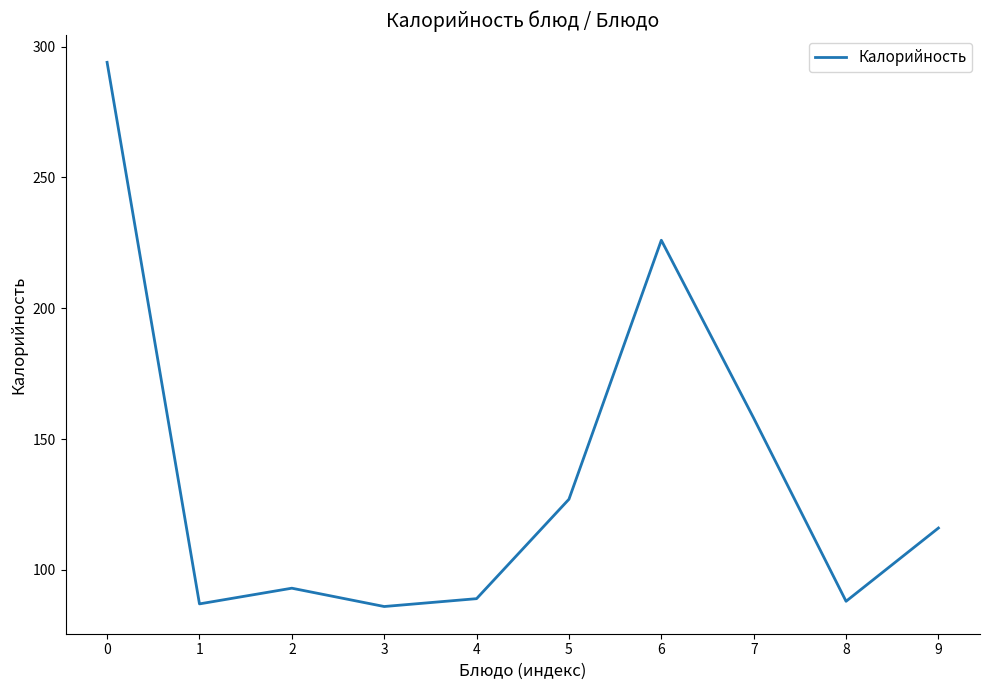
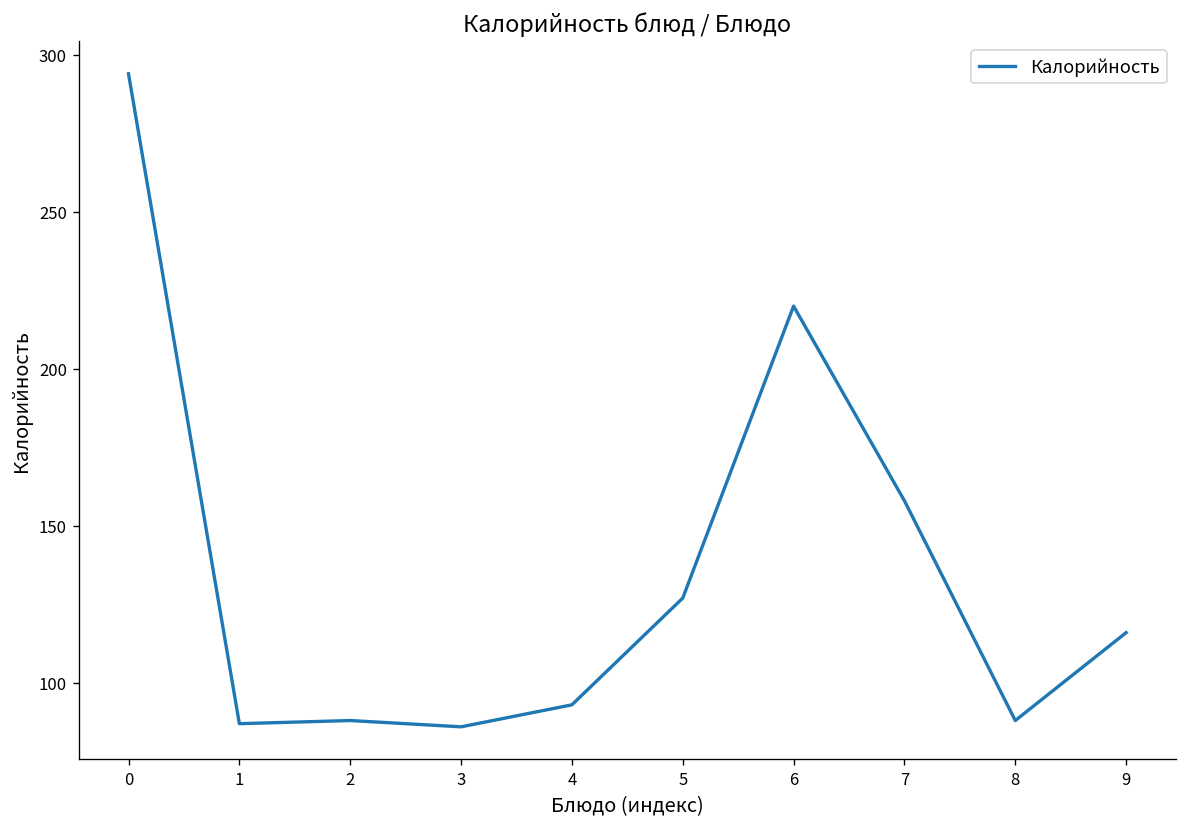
2: 93 -> 88
4: 89 -> 93
6: 226 -> 220
